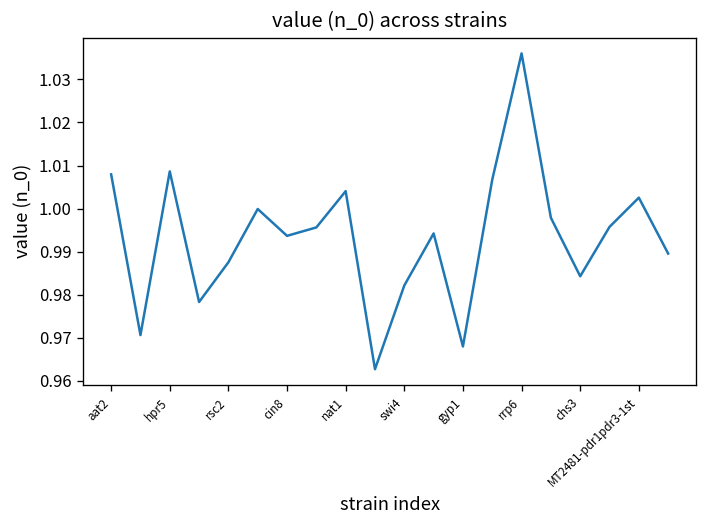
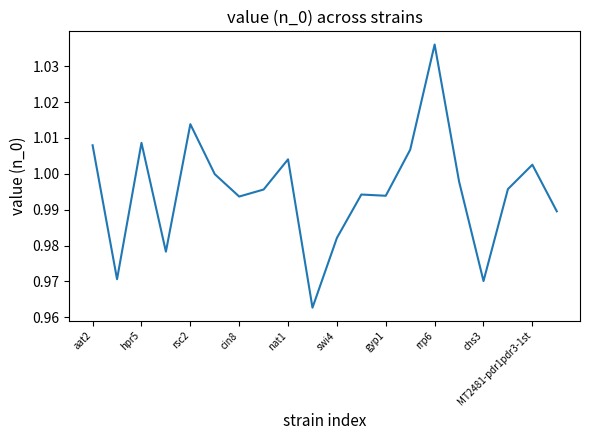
rsc2: 0.988 -> 1.014
gyp1: 0.968 -> 0.994
chs3: 0.984 -> 0.970
